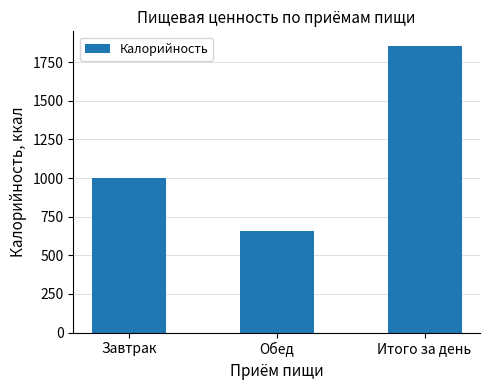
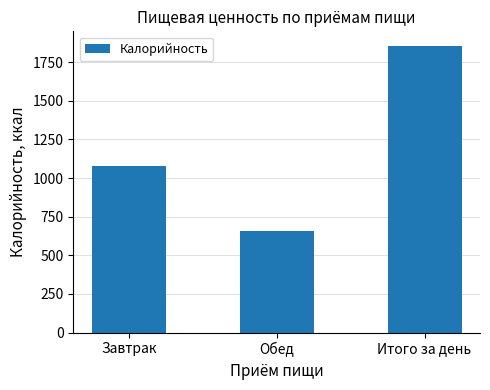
Завтрак: 1000 -> 1080
